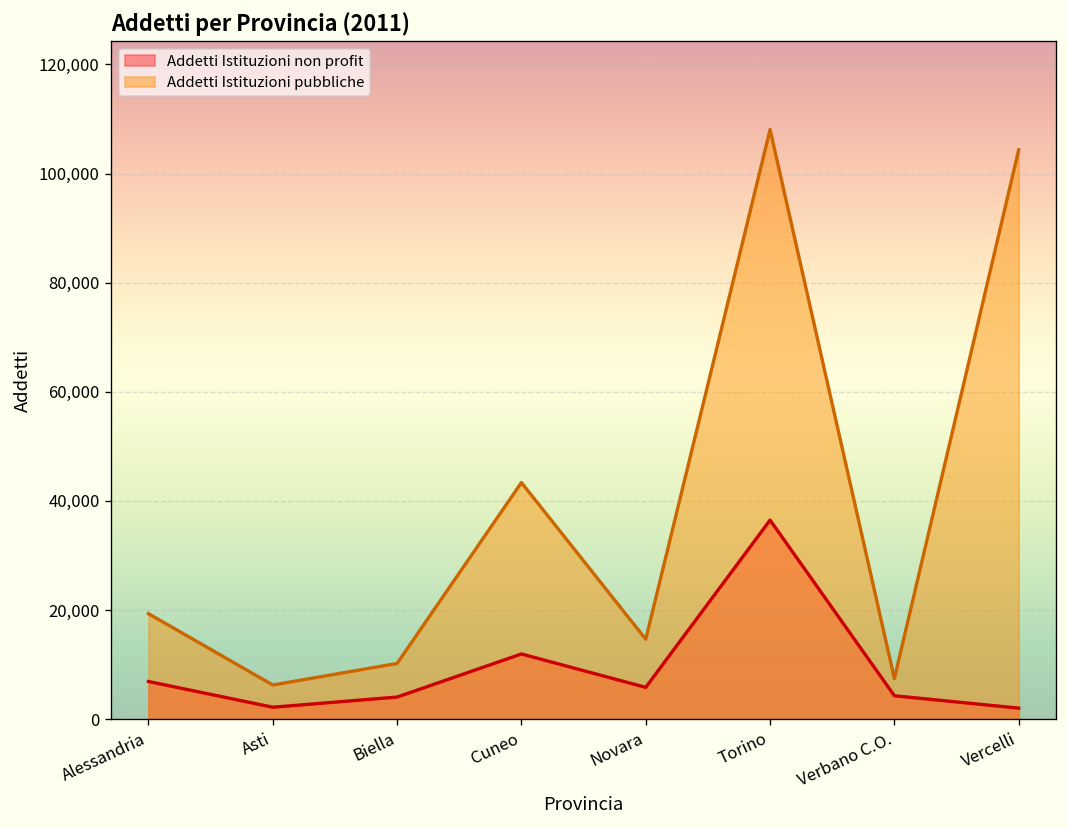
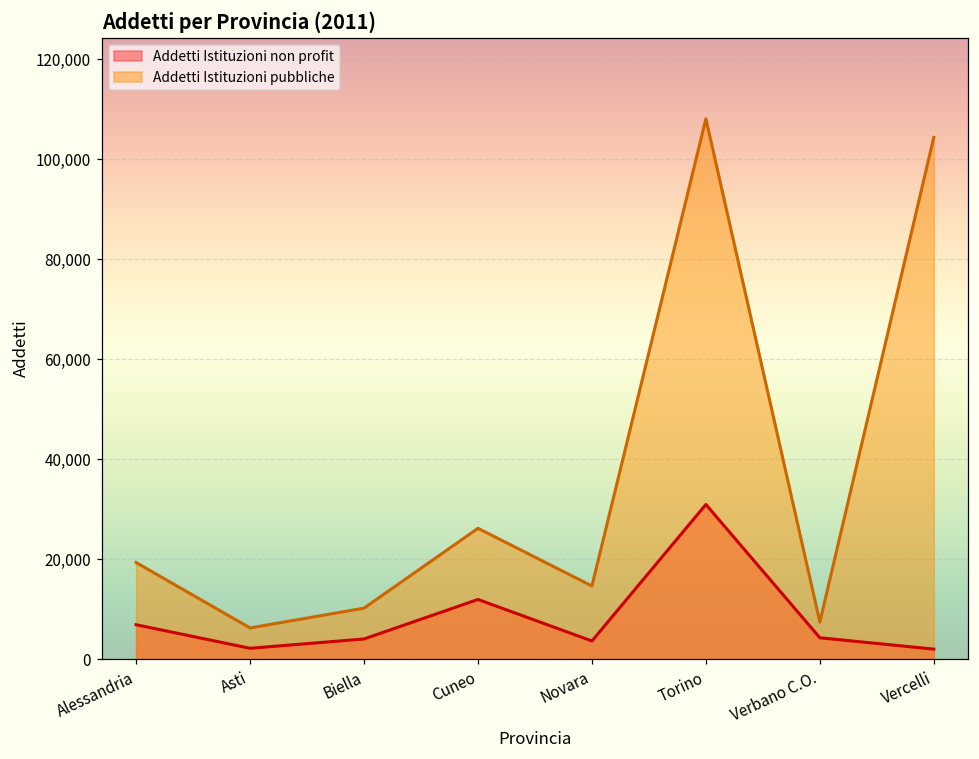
Addetti Istituzioni pubbliche, Cuneo: 43,000 -> 26,000
Addetti Istituzioni non profit, Novara: 6,000 -> 4,000
Addetti Istituzioni non profit, Torino: 36,000 -> 31,000
